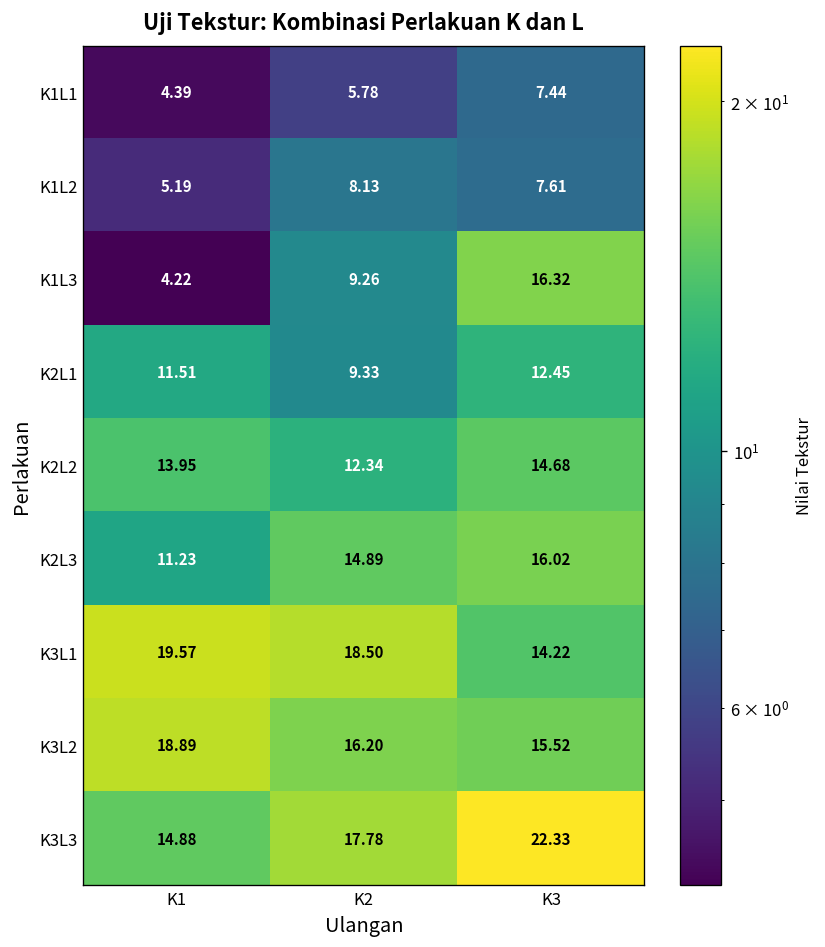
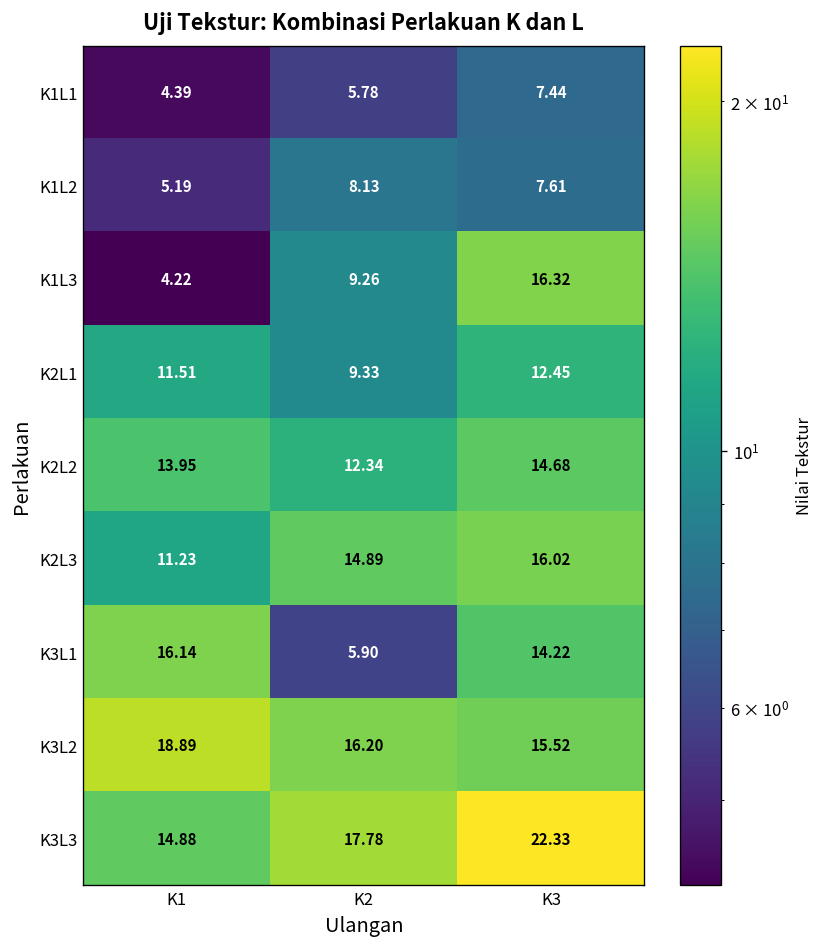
K3L1, K1: 19.57 -> 16.14
K3L1, K2: 18.50 -> 5.90
